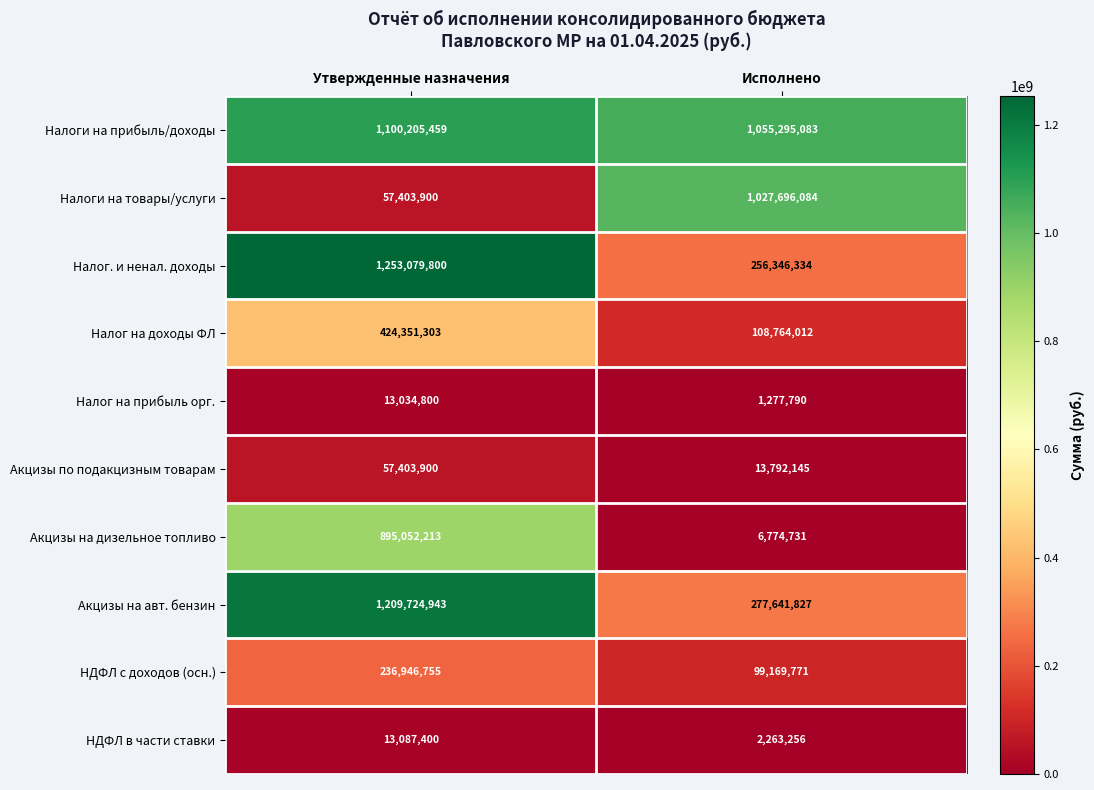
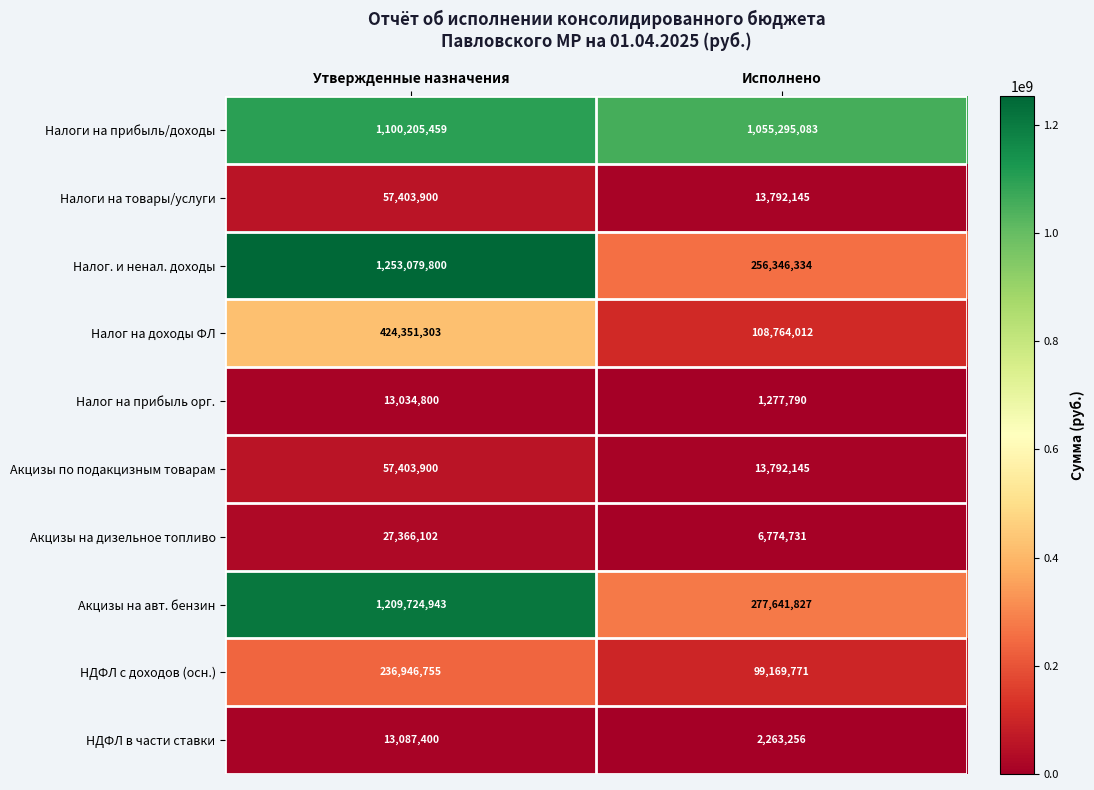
Налоги на товары/услуги, Исполнено: 1,027,696,084 -> 13,792,145
Акцизы на дизельное топливо, Утвержденные назначения: 895,052,213 -> 27,366,102
